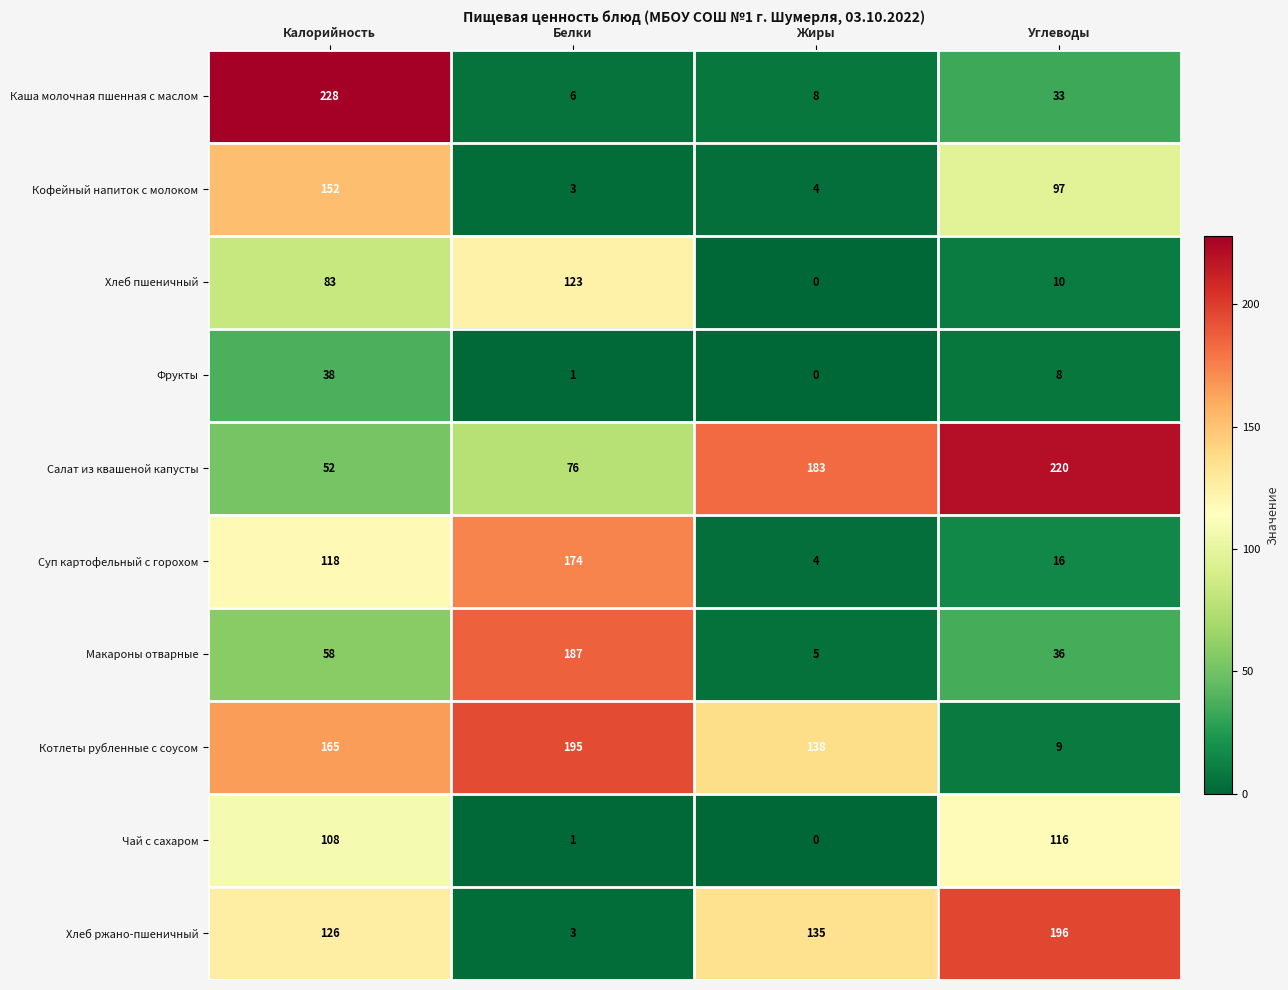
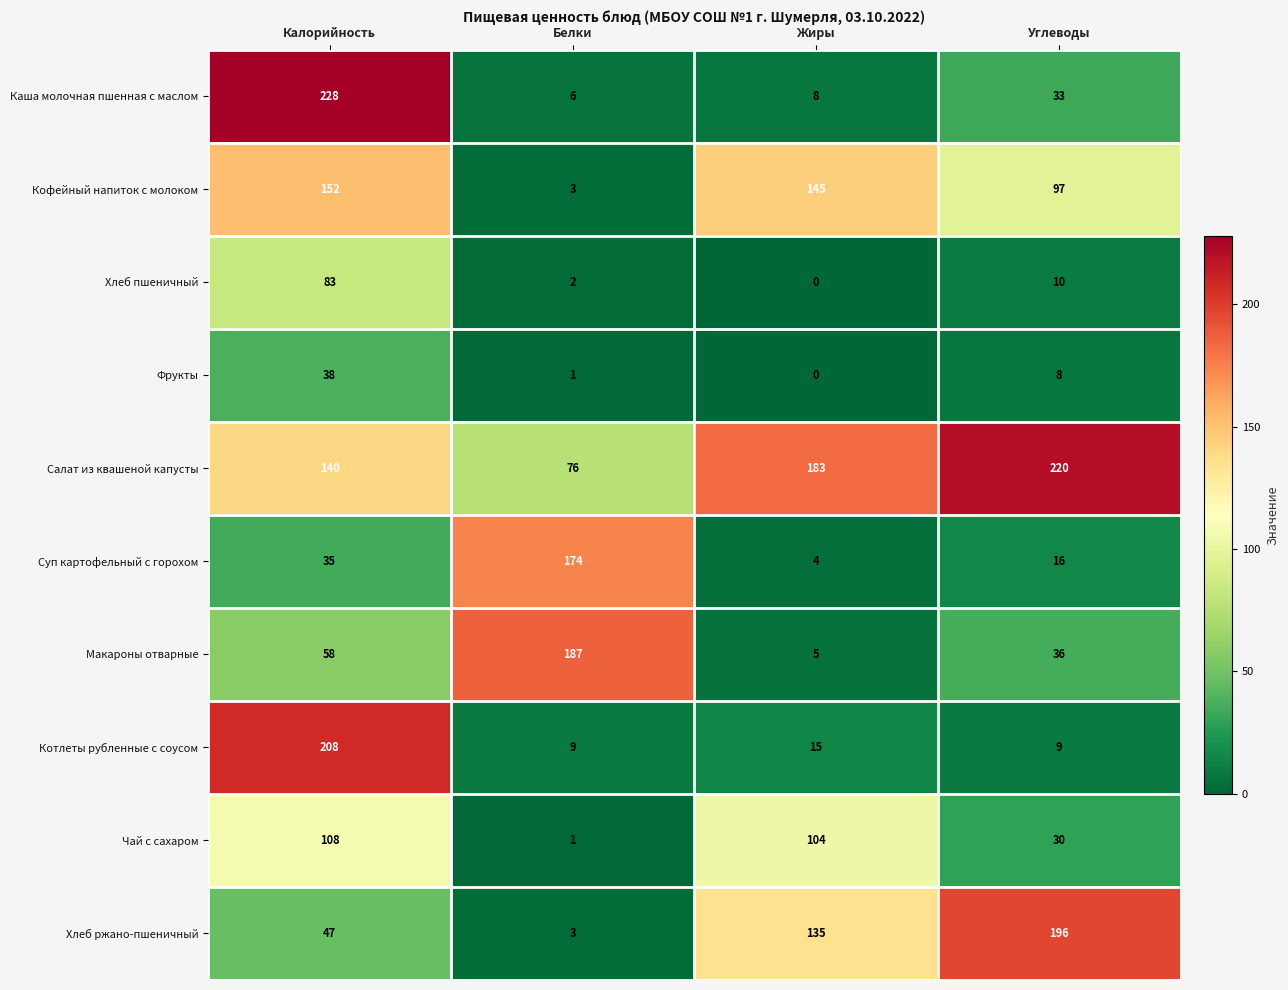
Кофейный напиток с молоком, Жиры: 4 -> 145
Хлеб пшеничный, Белки: 123 -> 2
Салат из квашеной капусты, Калорийность: 52 -> 140
Суп картофельный с горохом, Калорийность: 118 -> 35
Котлеты рубленные с соусом, Калорийность: 165 -> 208
Котлеты рубленные с соусом, Белки: 195 -> 9
Котлеты рубленные с соусом, Жиры: 138 -> 15
Чай с сахаром, Жиры: 0 -> 104
Чай с сахаром, Углеводы: 116 -> 30
Хлеб ржано-пшеничный, Калорийность: 126 -> 47
